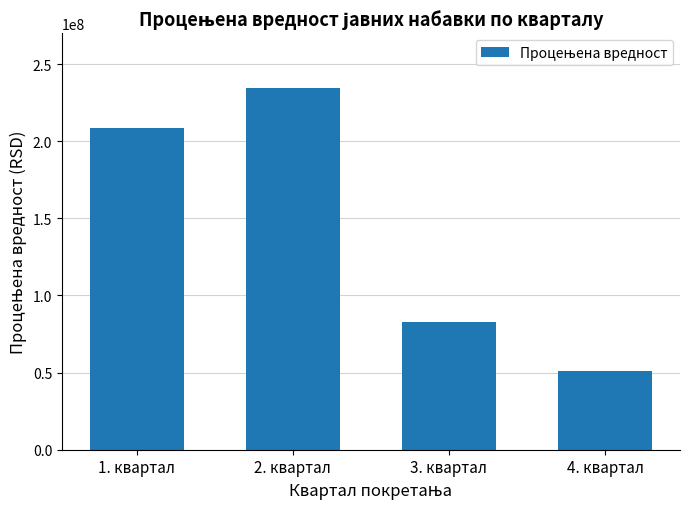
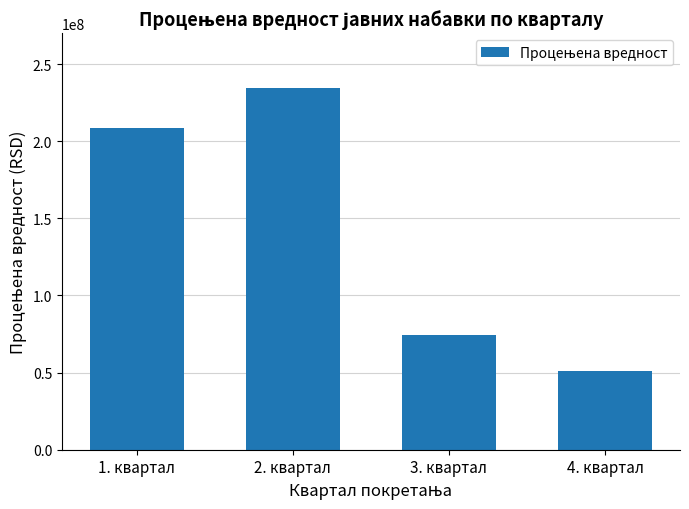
3. квартал: 83000000 -> 74000000
